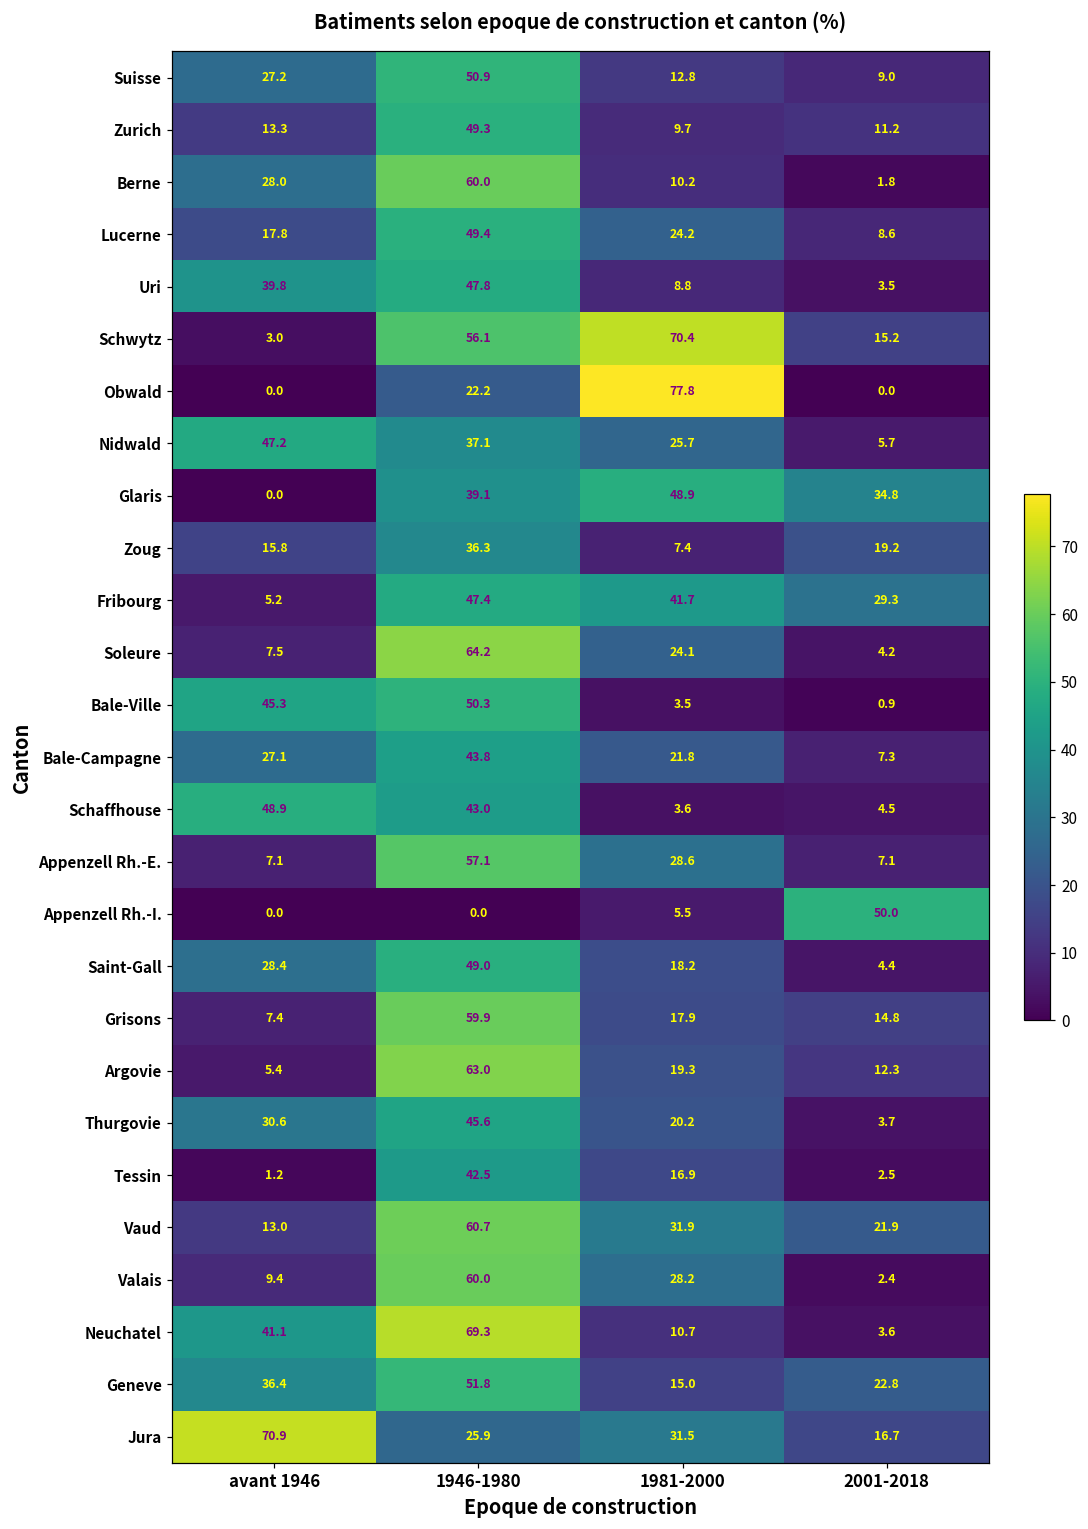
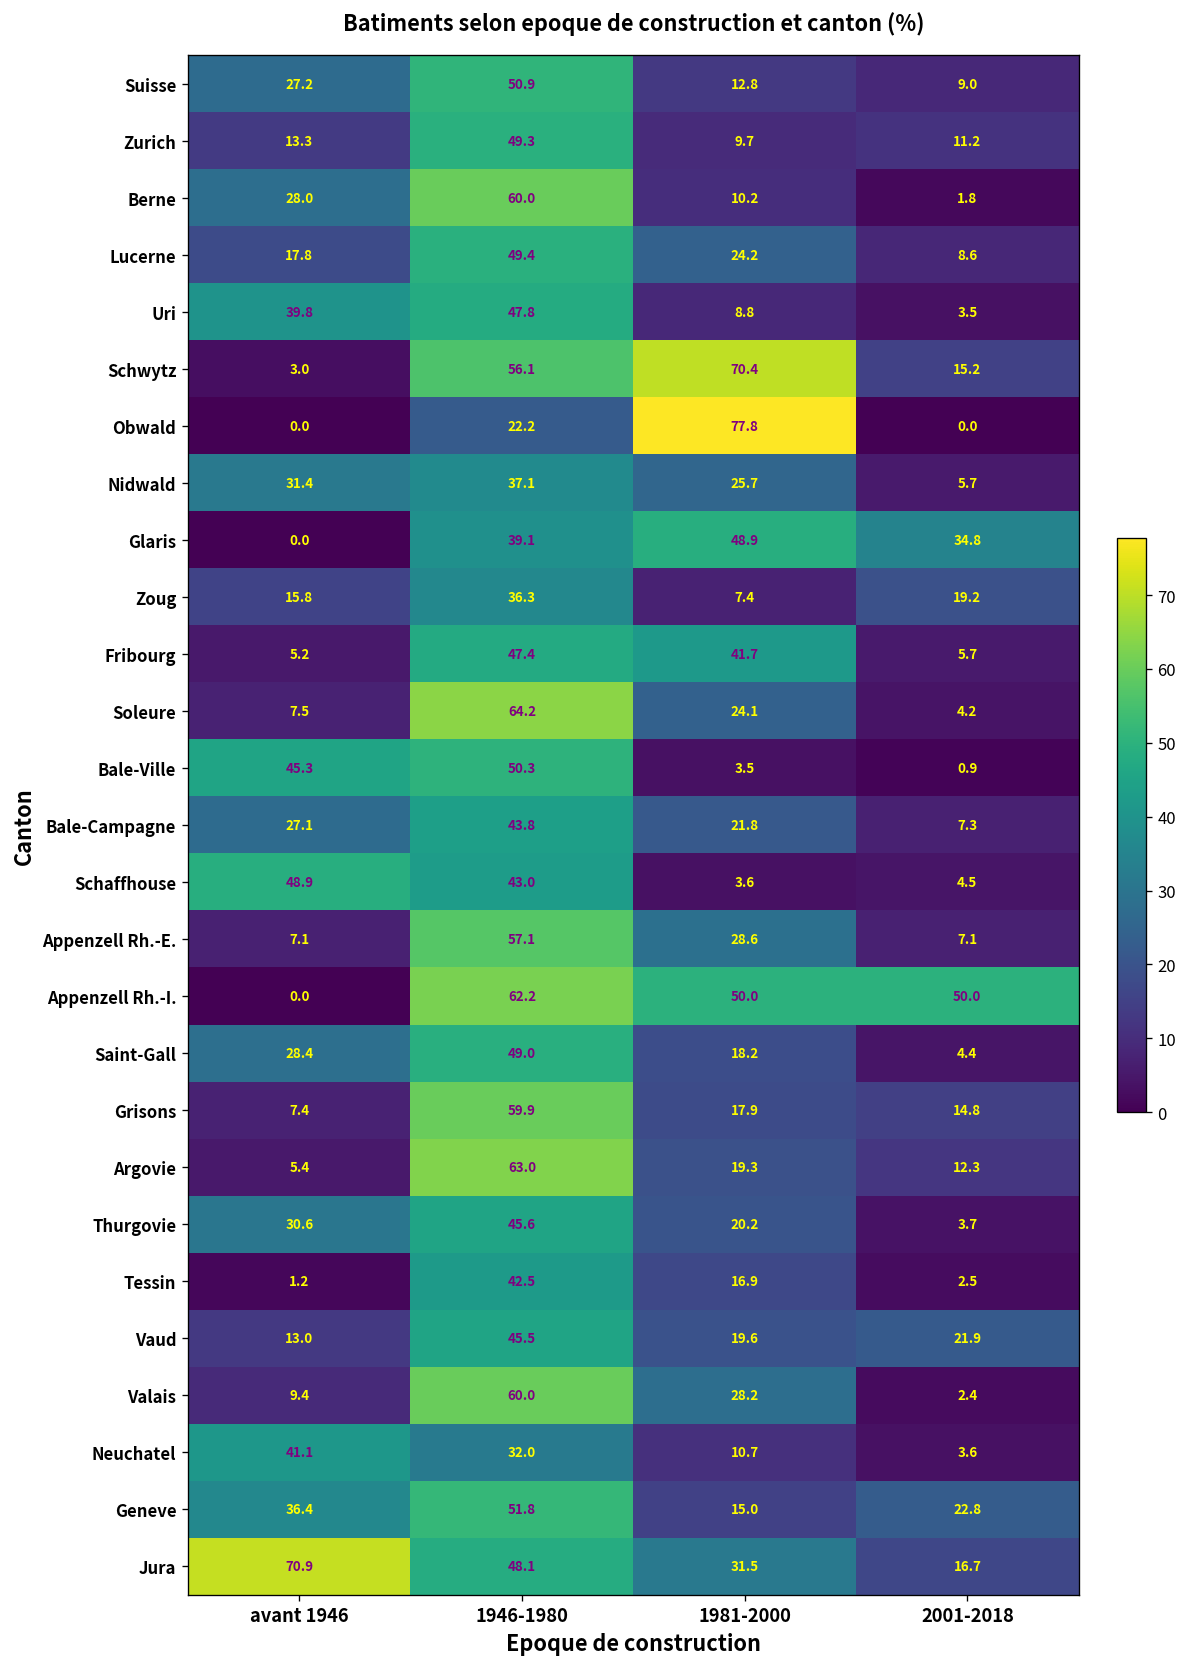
Nidwald, avant 1946: 47.2 -> 31.4
Fribourg, 2001-2018: 29.3 -> 5.7
Appenzell Rh.-I., 1946-1980: 0.0 -> 62.2
Appenzell Rh.-I., 1981-2000: 5.5 -> 50.0
Vaud, 1946-1980: 60.7 -> 45.5
Vaud, 1981-2000: 31.9 -> 19.6
Neuchatel, 1946-1980: 69.3 -> 32.0
Jura, 1946-1980: 25.9 -> 48.1
